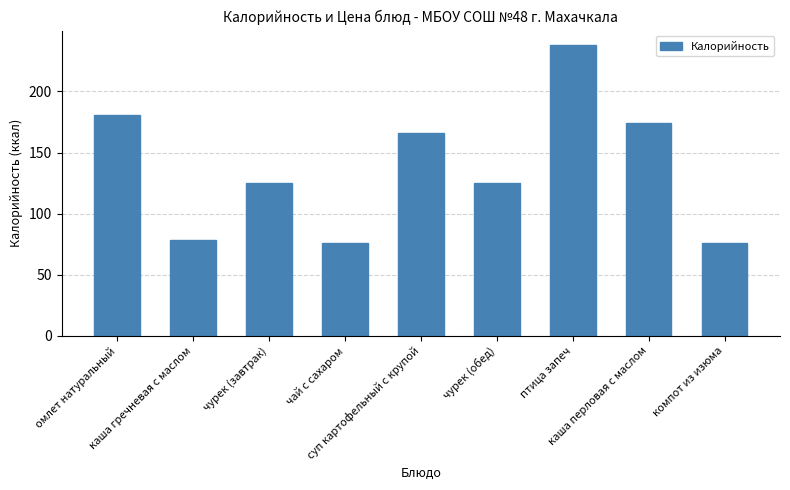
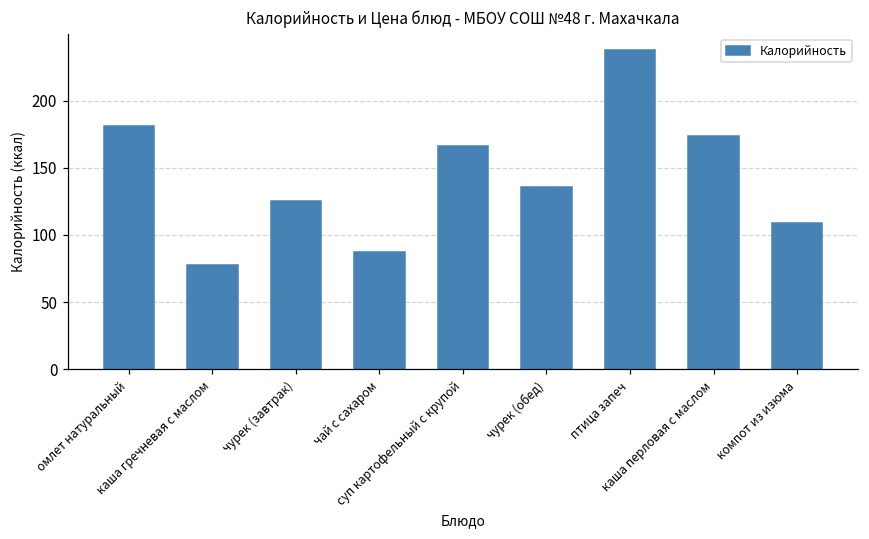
чай с сахаром: 76 -> 87
чурек (обед): 125 -> 136
компот из изюма: 76 -> 109
